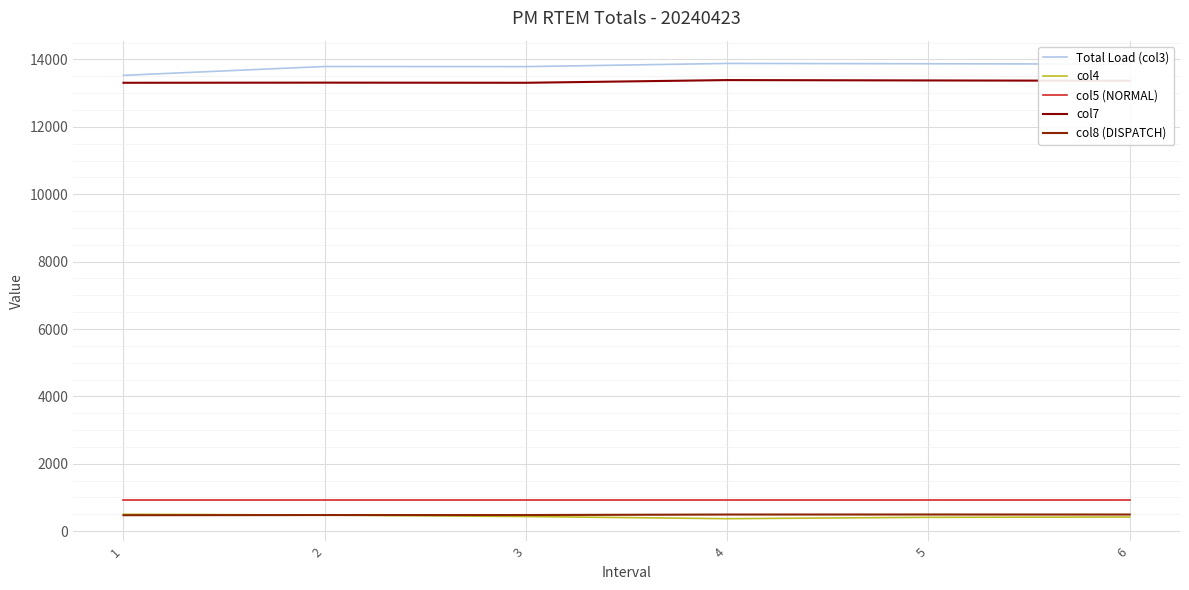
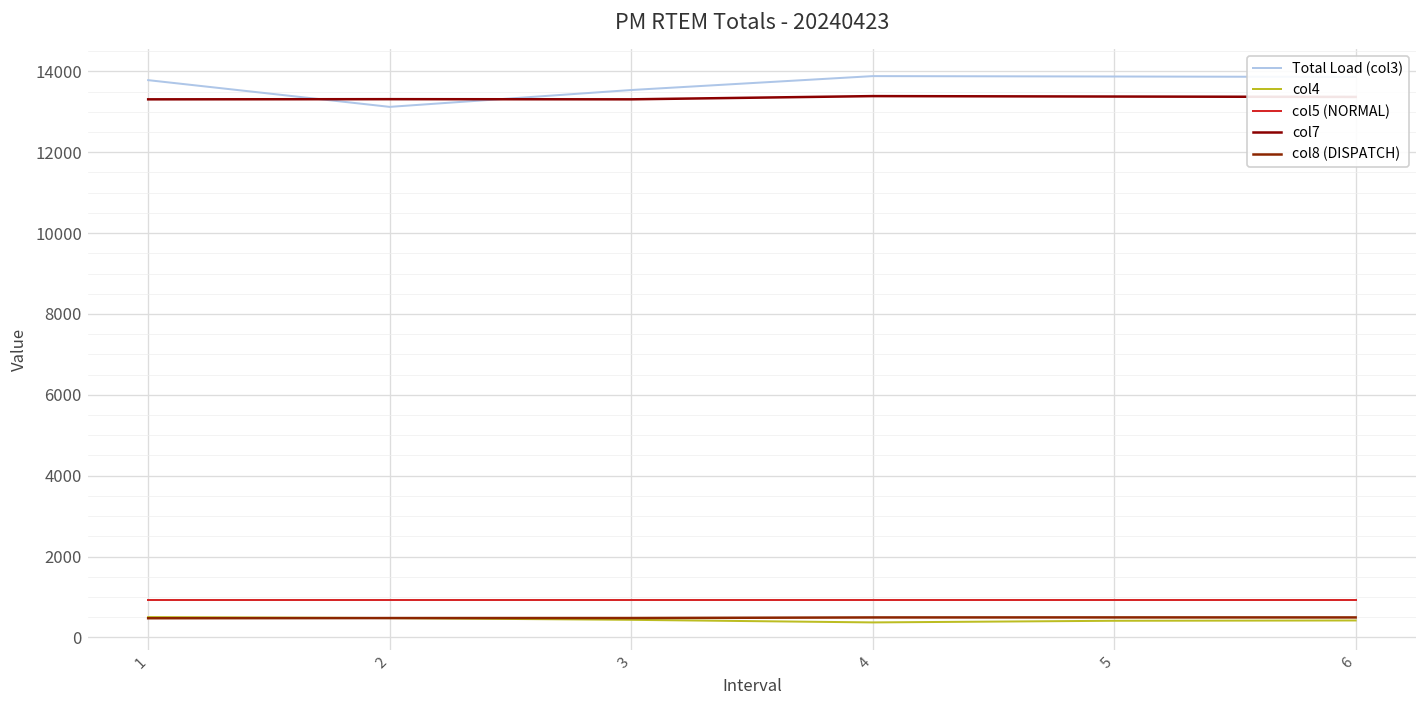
Total Load (col3), 1: 13500 -> 13800
Total Load (col3), 2: 13800 -> 13100
Total Load (col3), 3: 13800 -> 13500
